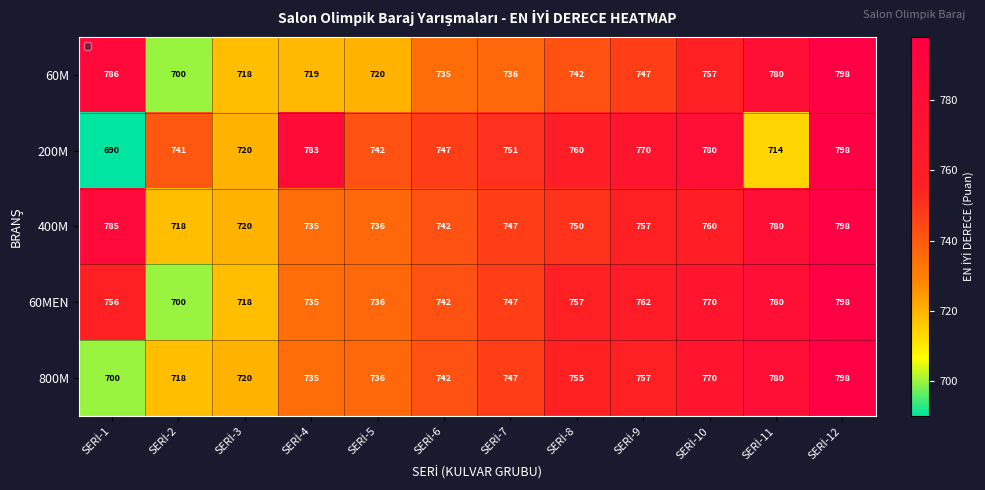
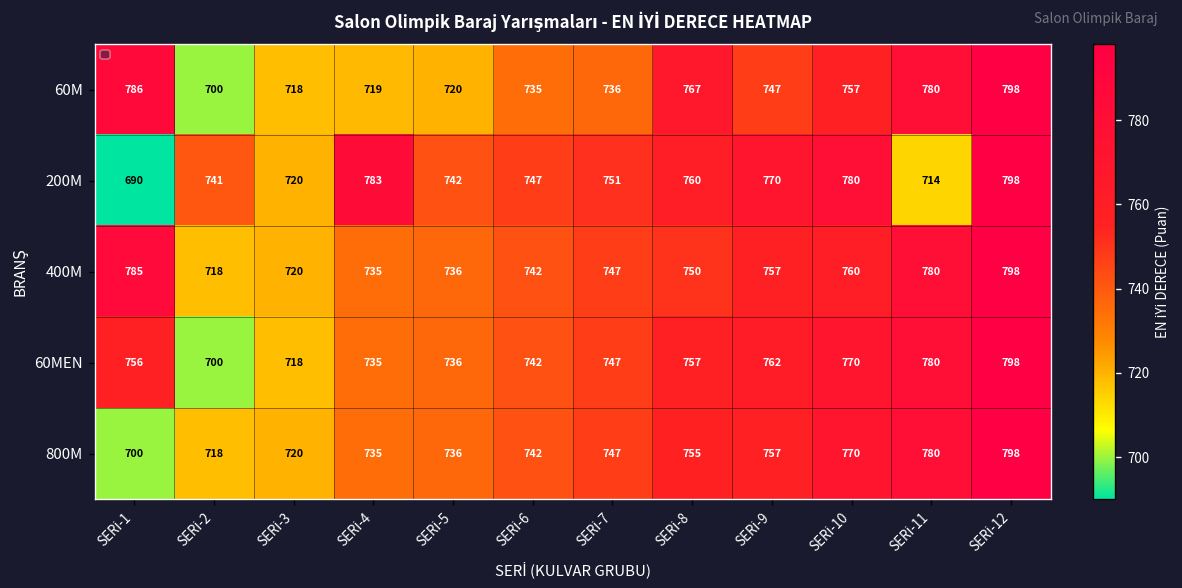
60M, SERİ-8: 742 -> 767
